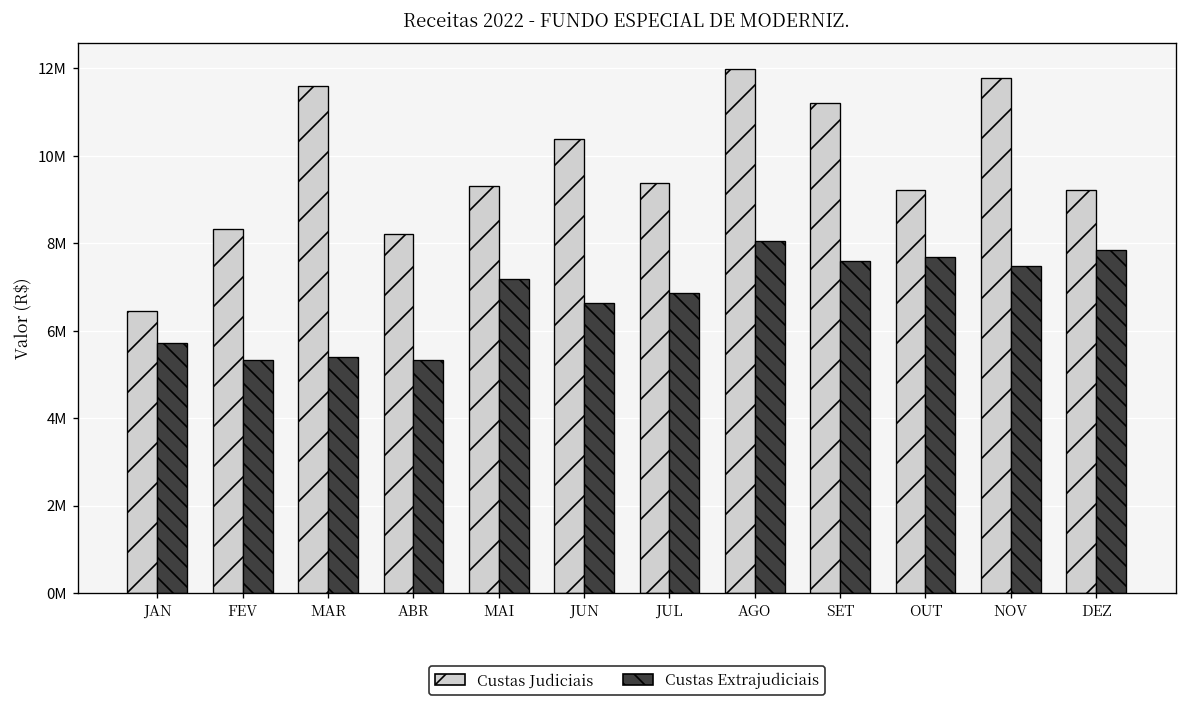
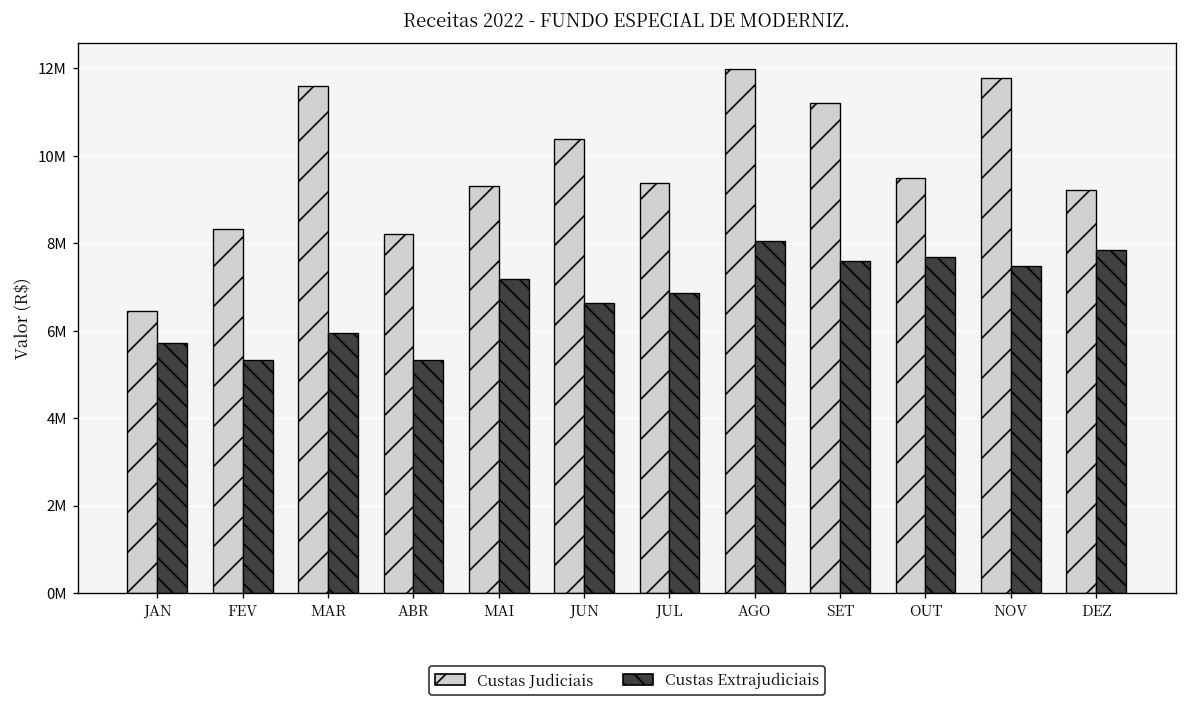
Custas Extrajudiciais, MAR: 5400000 -> 5900000
Custas Judiciais, OUT: 9200000 -> 9500000
